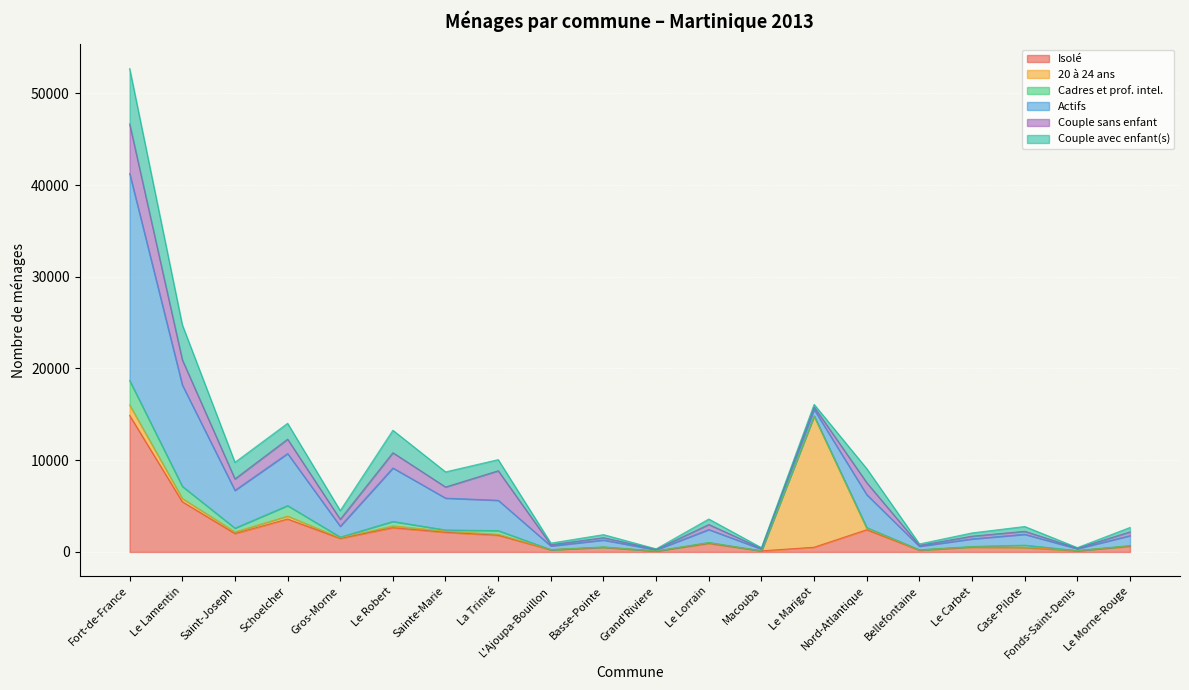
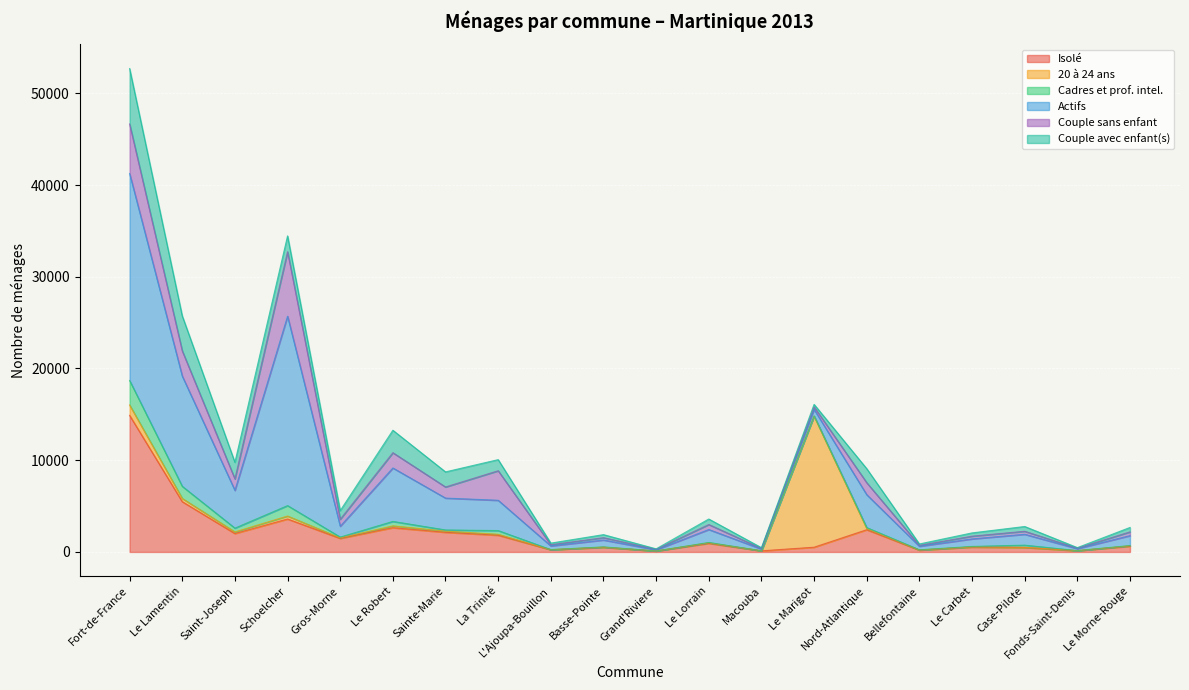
Actifs, Le Lamentin: 11000 -> 12000
Actifs, Schoelcher: 6000 -> 21000
Couple sans enfant, Schoelcher: 2000 -> 7000
